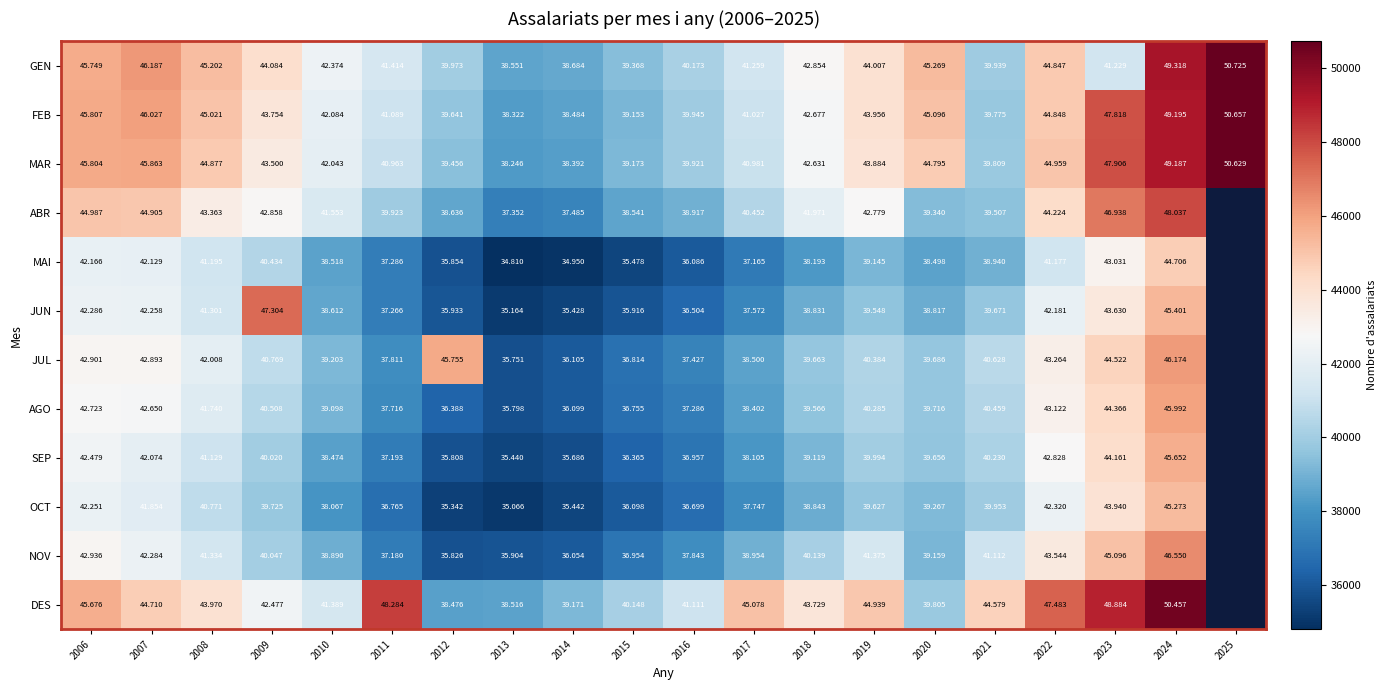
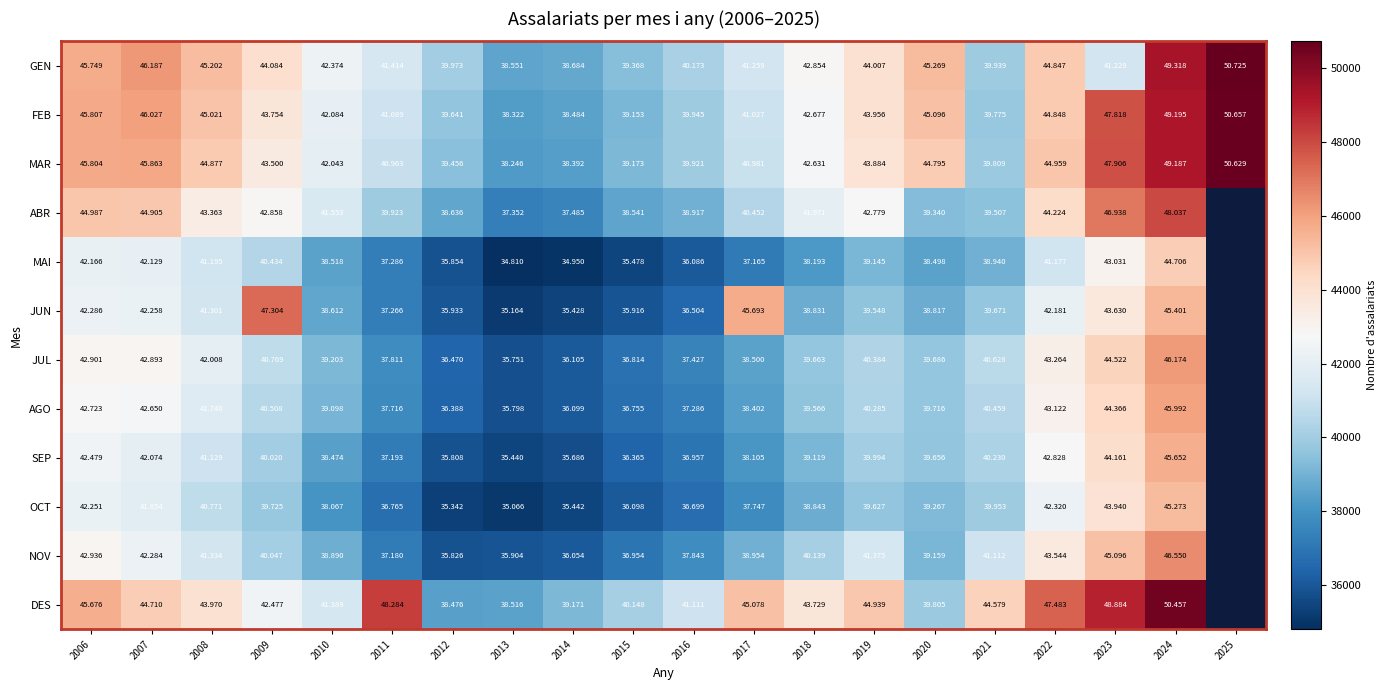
JUN, 2017: 37.572 -> 45.693
JUL, 2012: 45.755 -> 36.470
